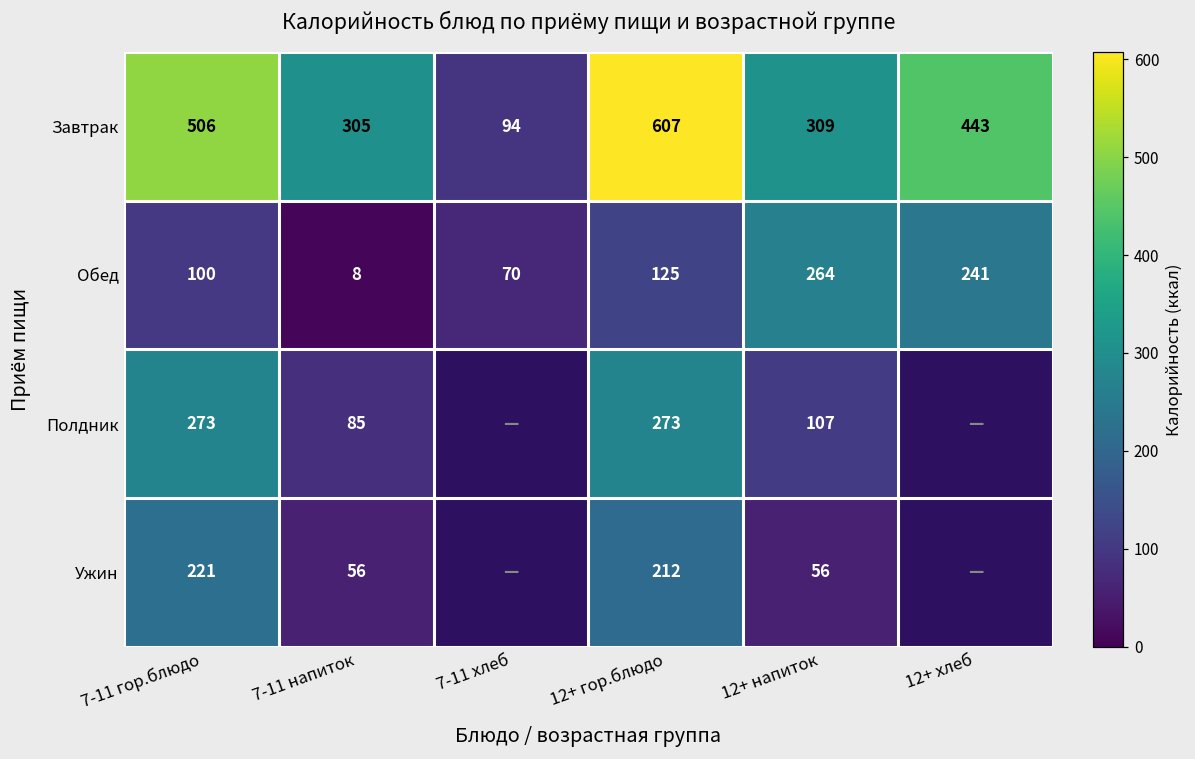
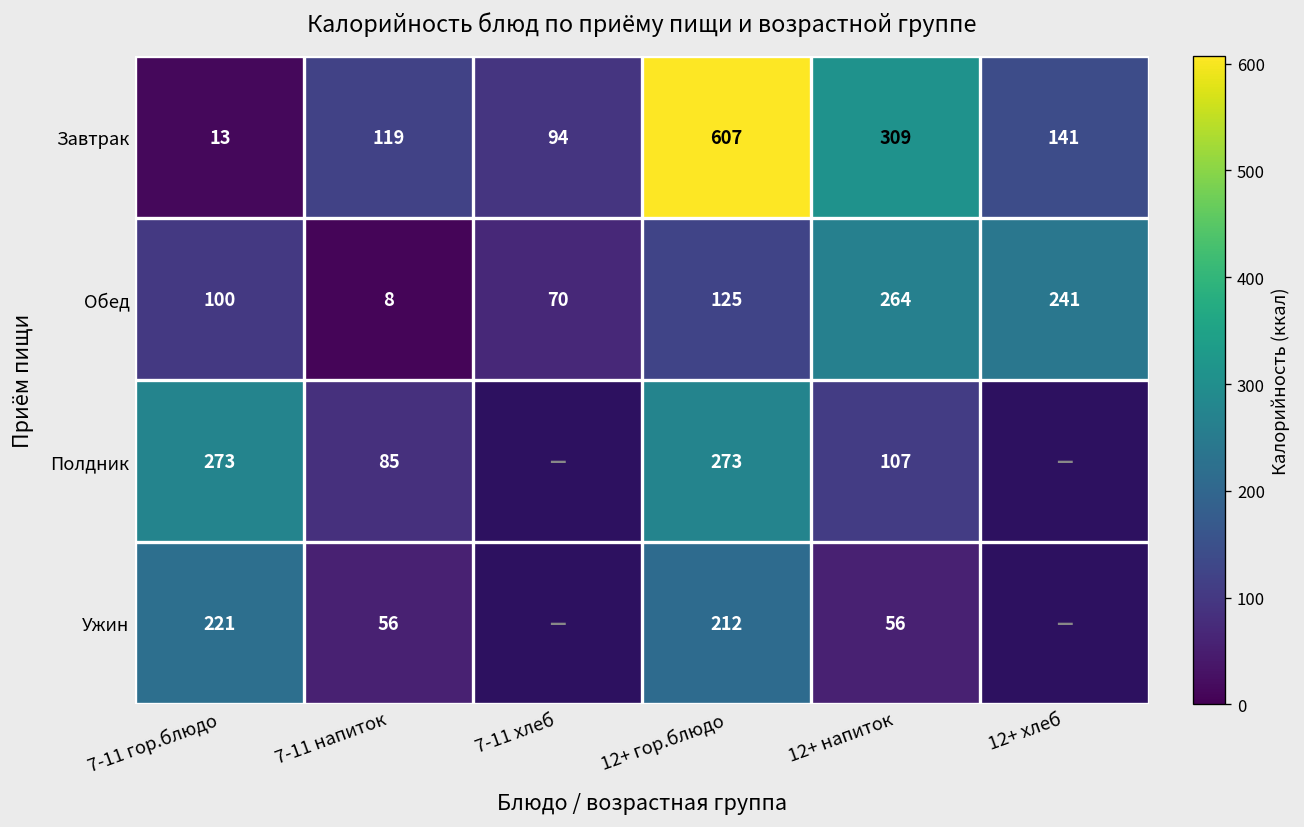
Завтрак, 7-11 гор.блюдо: 506 -> 13
Завтрак, 7-11 напиток: 305 -> 119
Завтрак, 12+ хлеб: 443 -> 141
